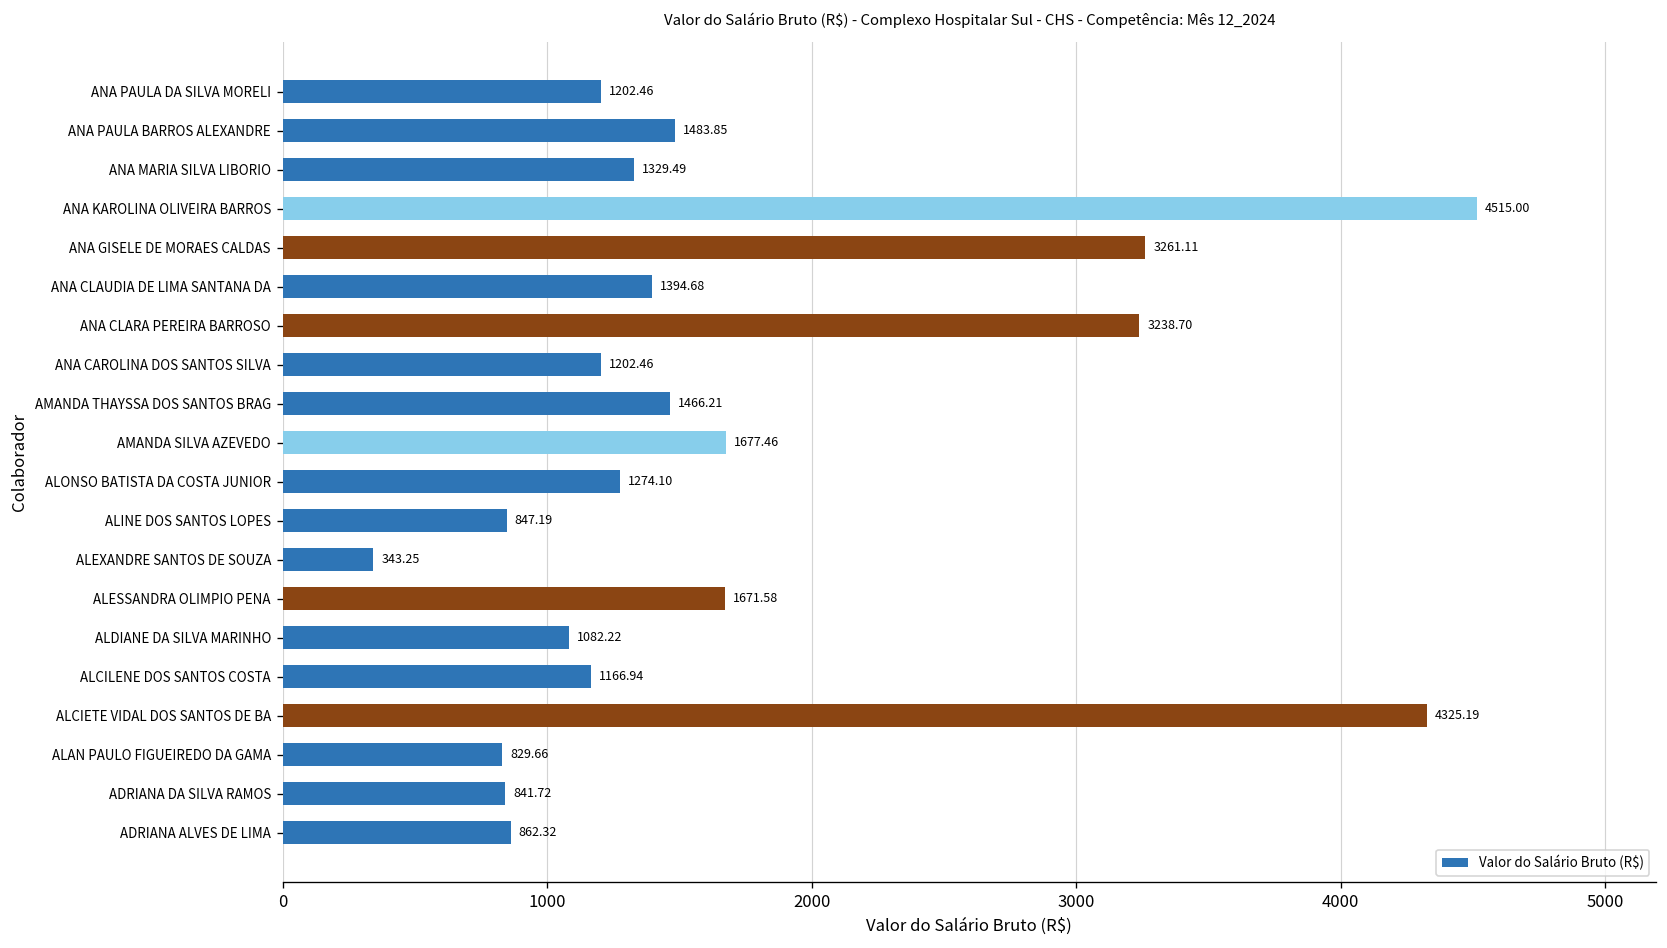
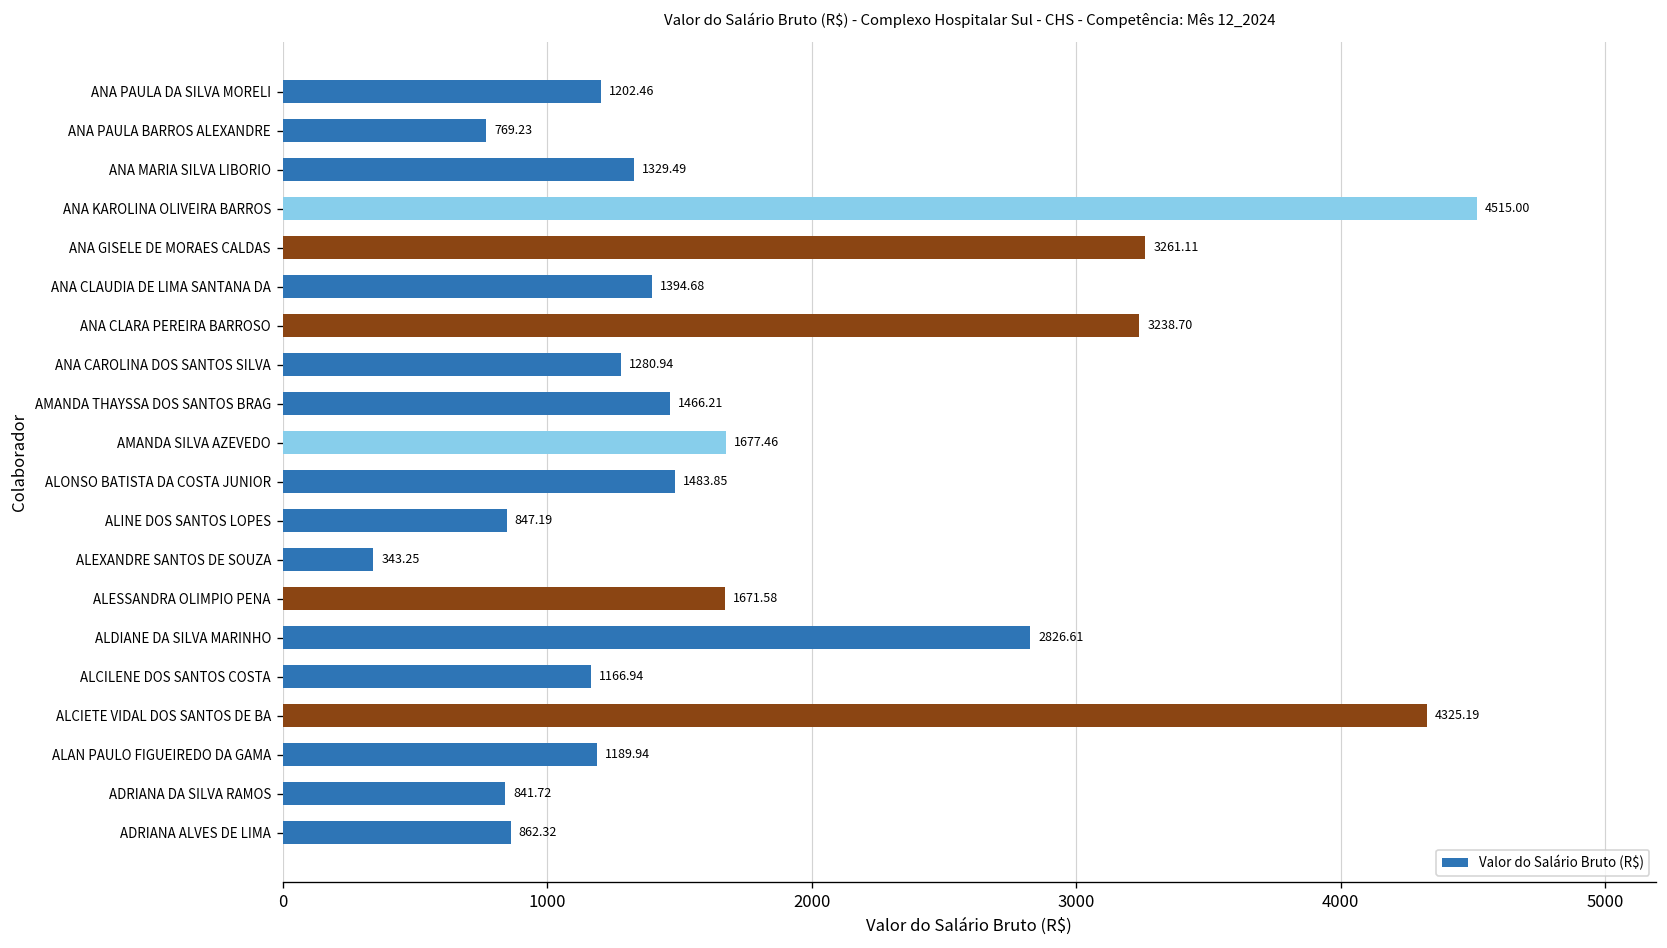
ANA PAULA BARROS ALEXANDRE: 1483.85 -> 769.23
ANA CAROLINA DOS SANTOS SILVA: 1202.46 -> 1280.94
ALONSO BATISTA DA COSTA JUNIOR: 1274.10 -> 1483.85
ALDIANE DA SILVA MARINHO: 1082.22 -> 2826.61
ALAN PAULO FIGUEIREDO DA GAMA: 829.66 -> 1189.94
